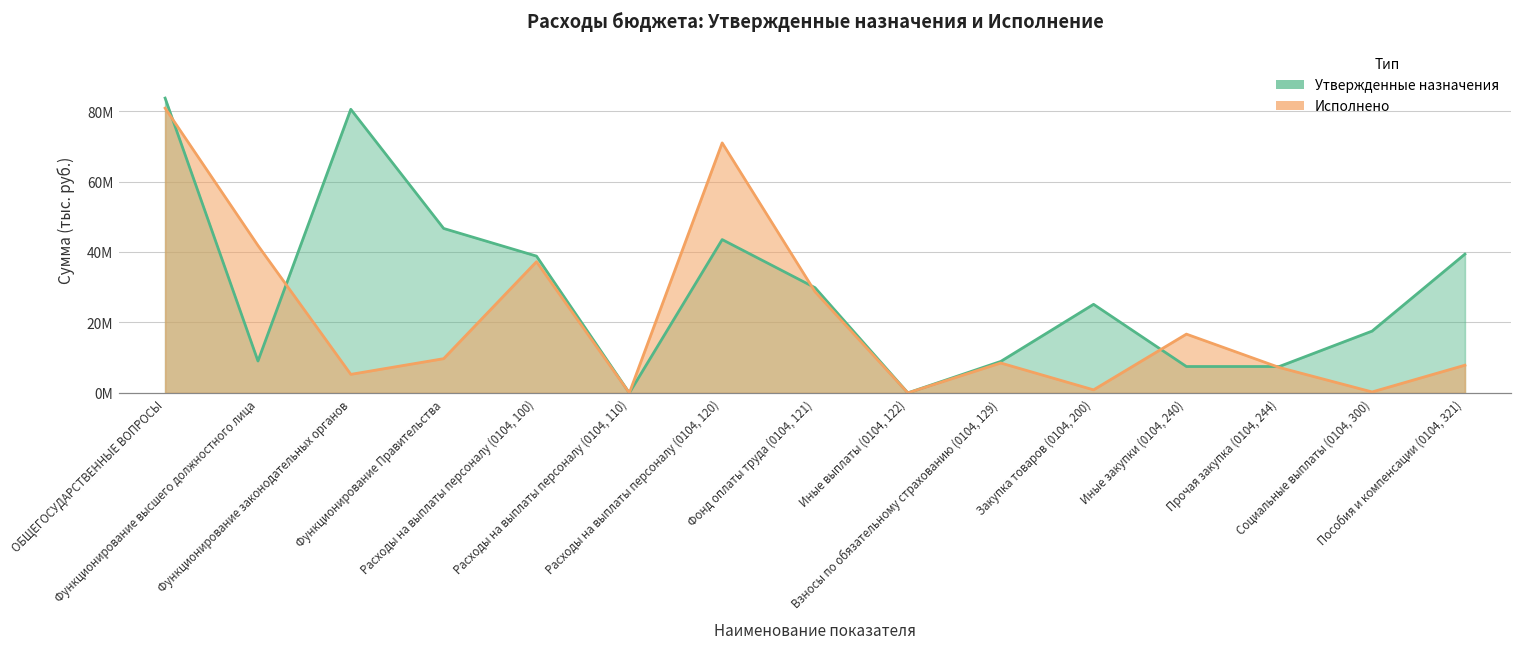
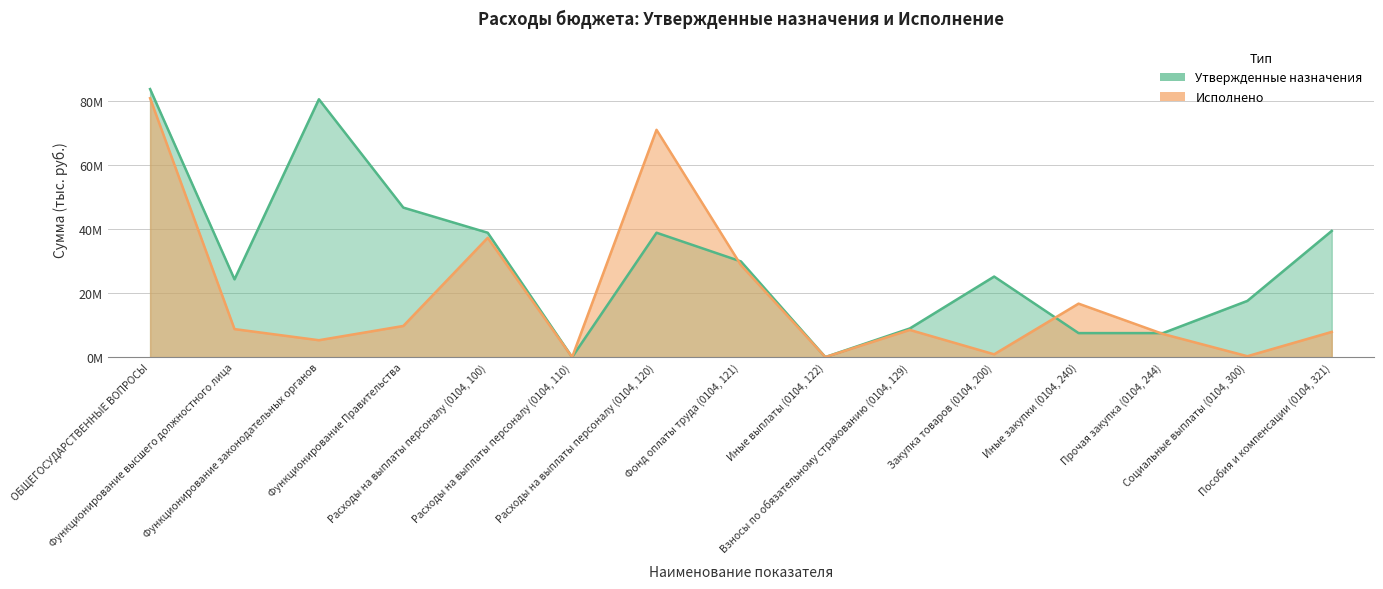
Утвержденные назначения, Функционирование высшего должностного лица: 9000000 -> 24000000
Исполнено, Функционирование высшего должностного лица: 42000000 -> 9000000
Утвержденные назначения, Расходы на выплаты персоналу (0104, 120): 44000000 -> 39000000
